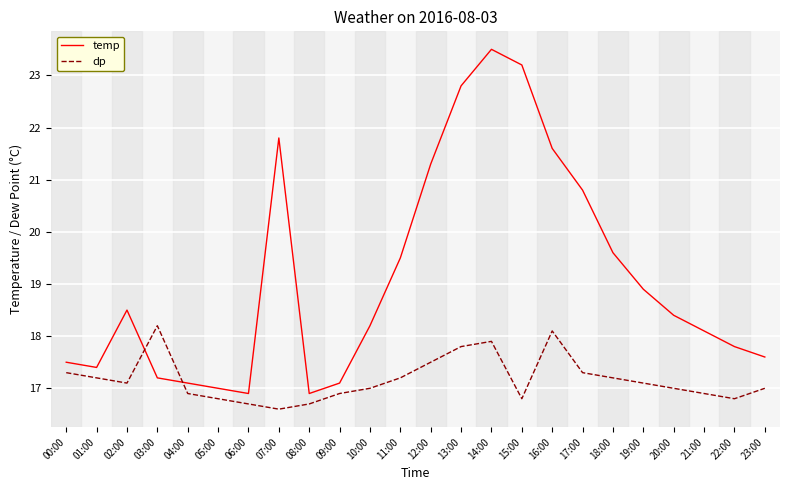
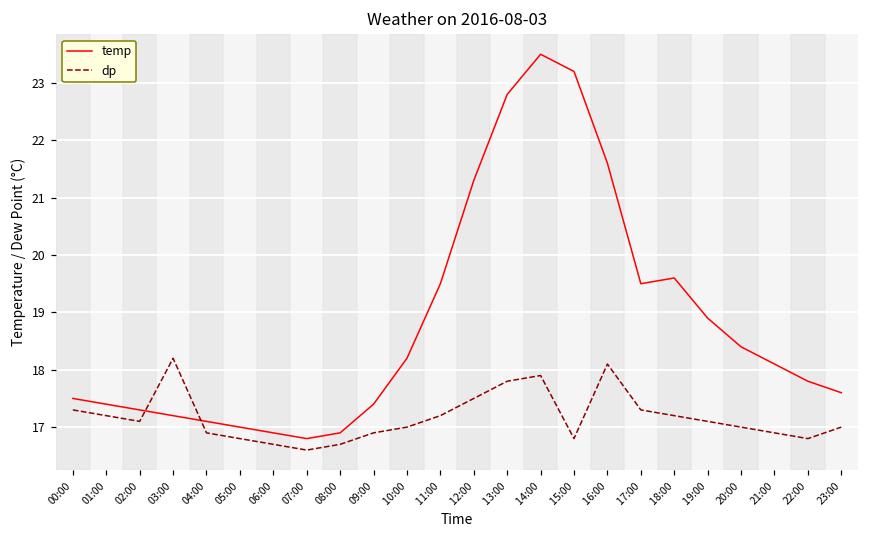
temp, 02:00: 18.5 -> 17.3
temp, 07:00: 21.8 -> 16.8
temp, 09:00: 17.1 -> 17.4
temp, 17:00: 20.8 -> 19.5
